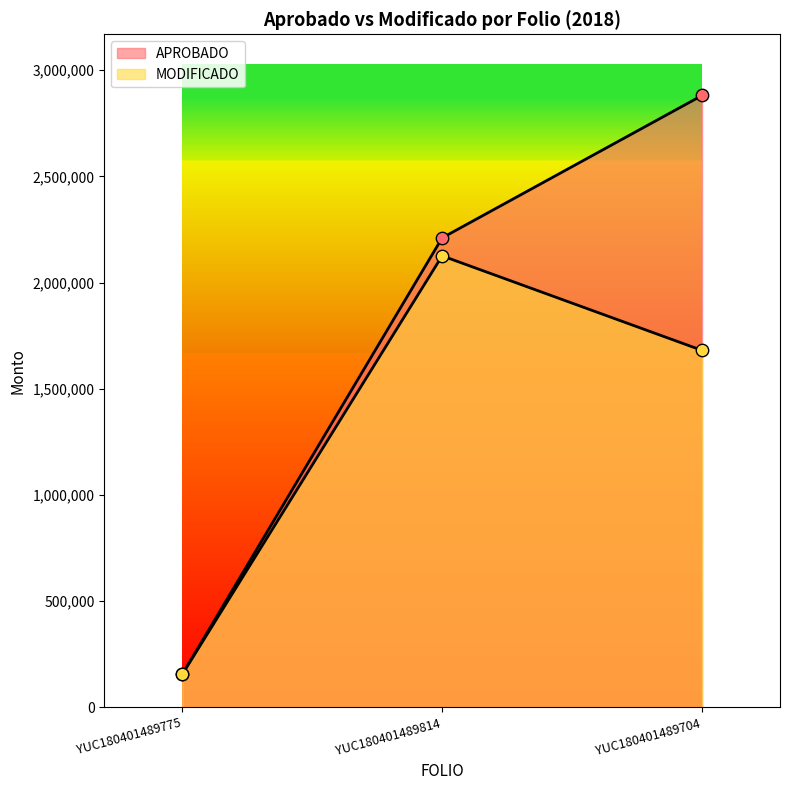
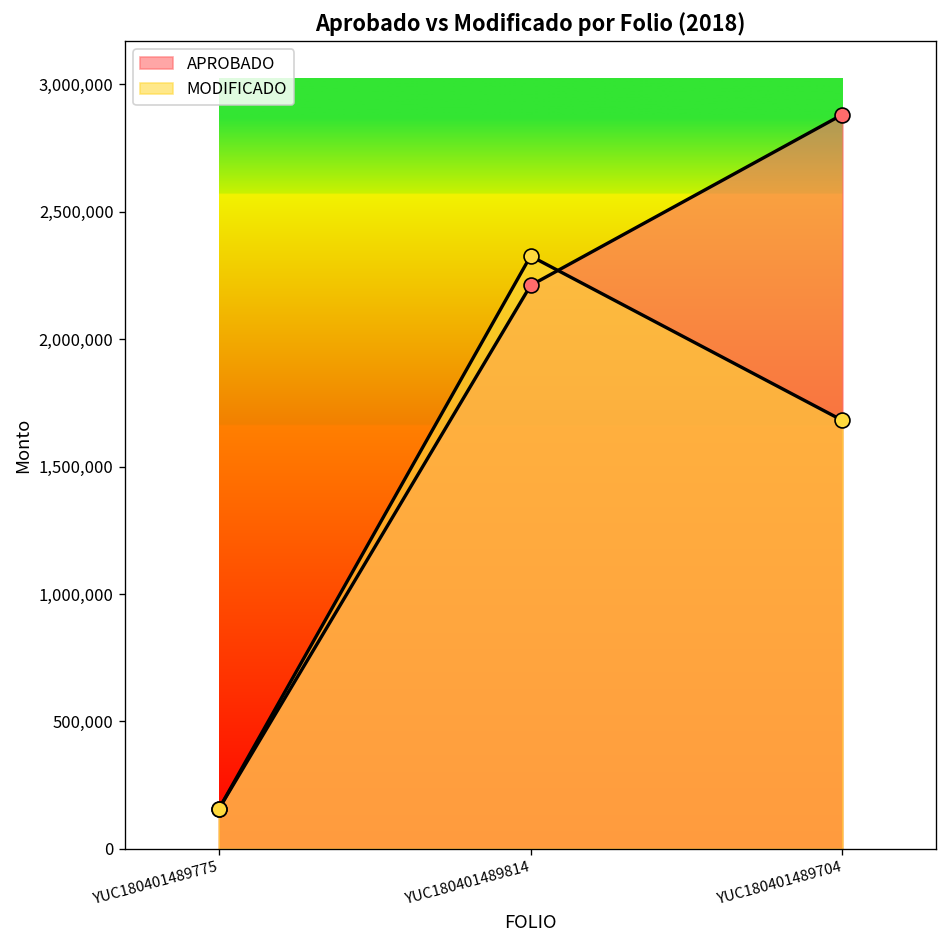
MODIFICADO, YUC180401489814: 2,130,000 -> 2,330,000
